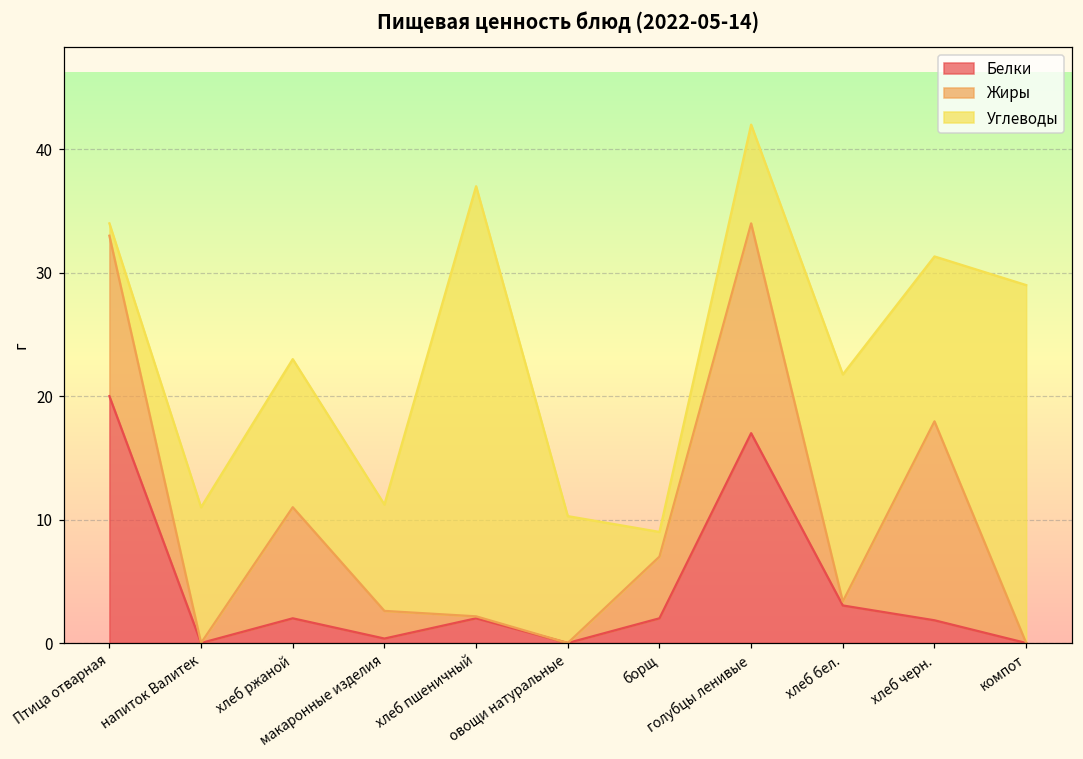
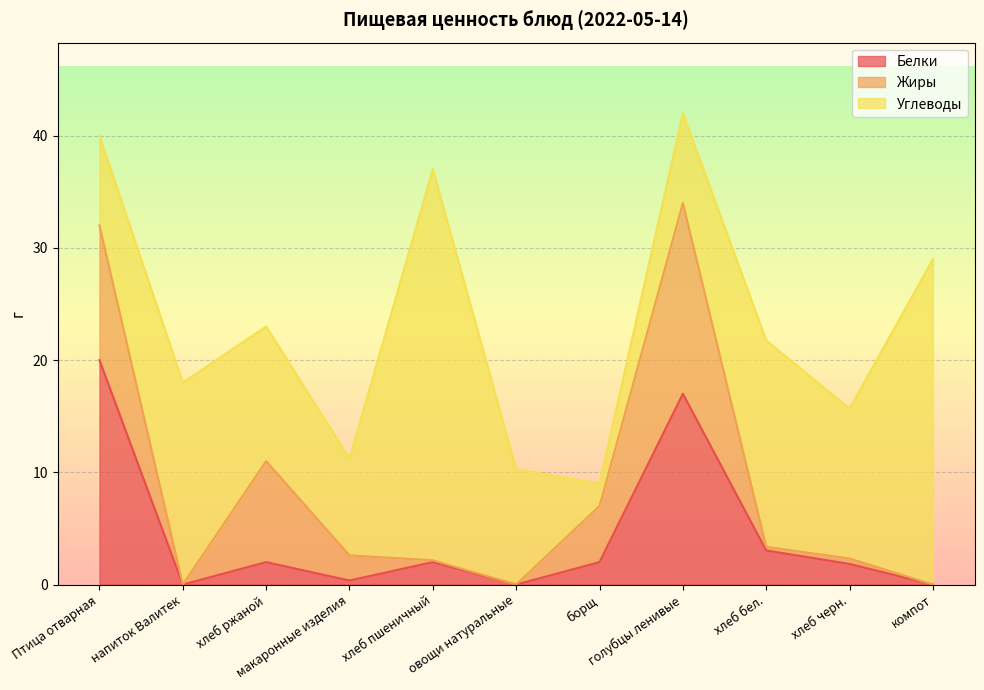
Жиры, Птица отварная: 13 -> 12
Углеводы, Птица отварная: 1 -> 8
Углеводы, напиток Валитек: 11 -> 18
Жиры, хлеб черн.: 16.1 -> 0.5
